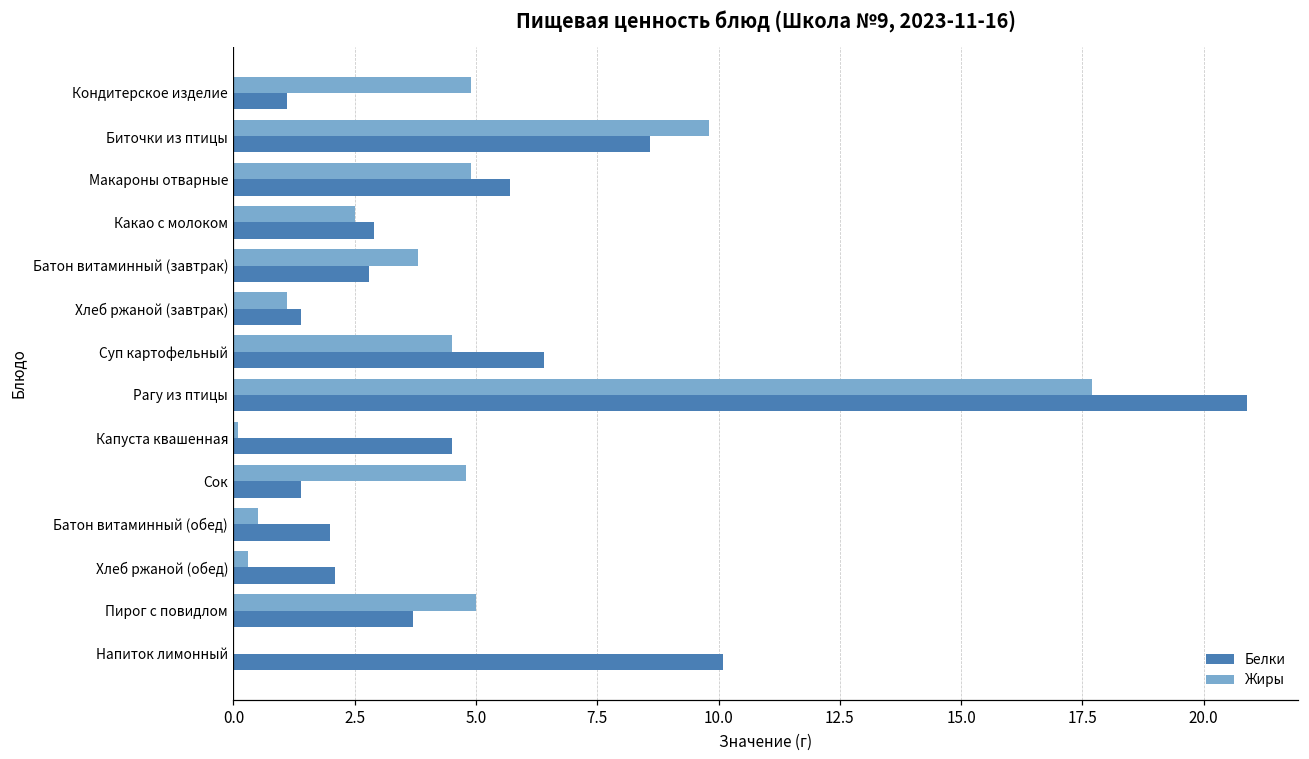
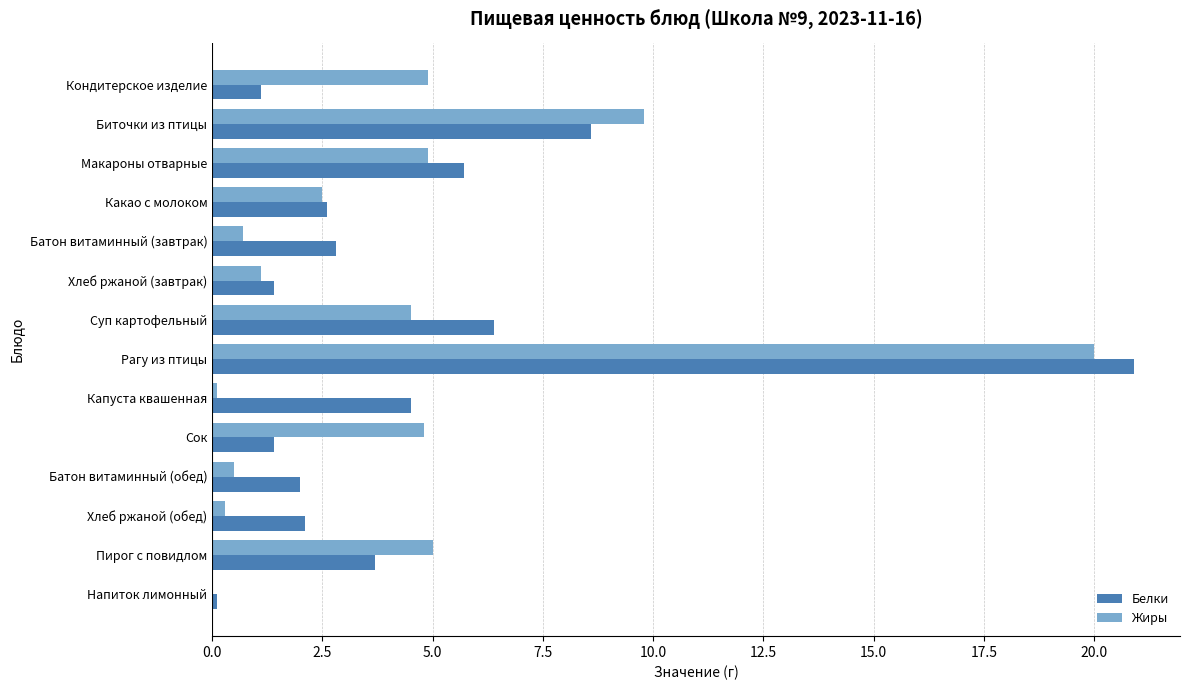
Белки, Какао с молоком: 2.9 -> 2.6
Жиры, Батон витаминный (завтрак): 3.8 -> 0.7
Жиры, Рагу из птицы: 17.7 -> 20.0
Белки, Напиток лимонный: 10.1 -> 0.1
